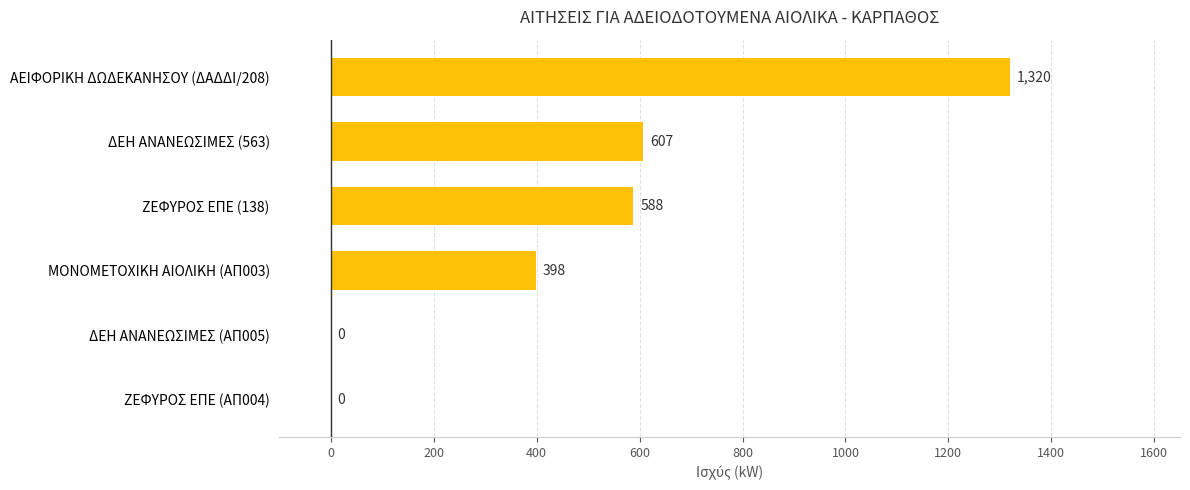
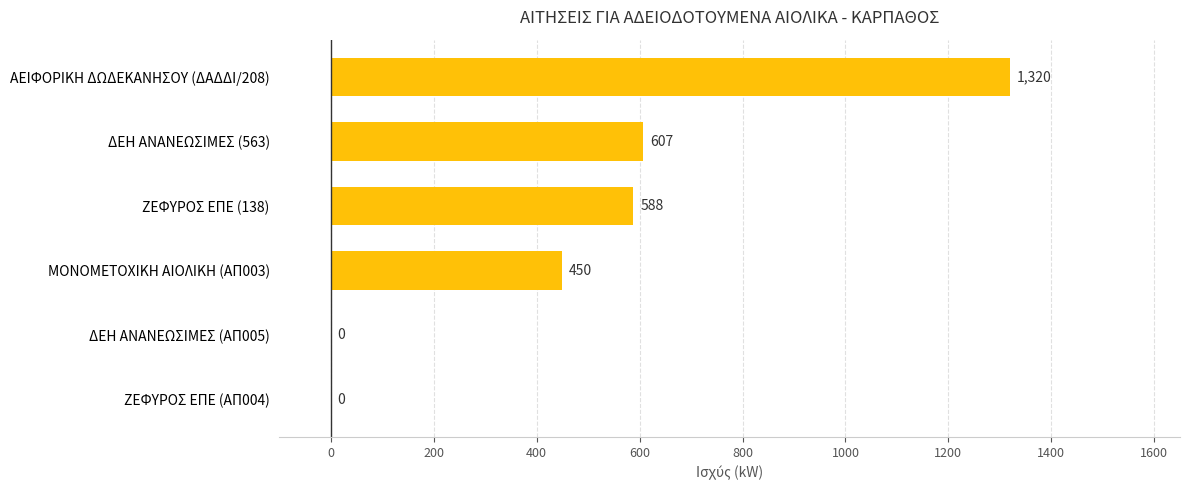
ΜΟΝΟΜΕΤΟΧΙΚΗ ΑΙΟΛΙΚΗ (ΑΠ003): 398 -> 450
